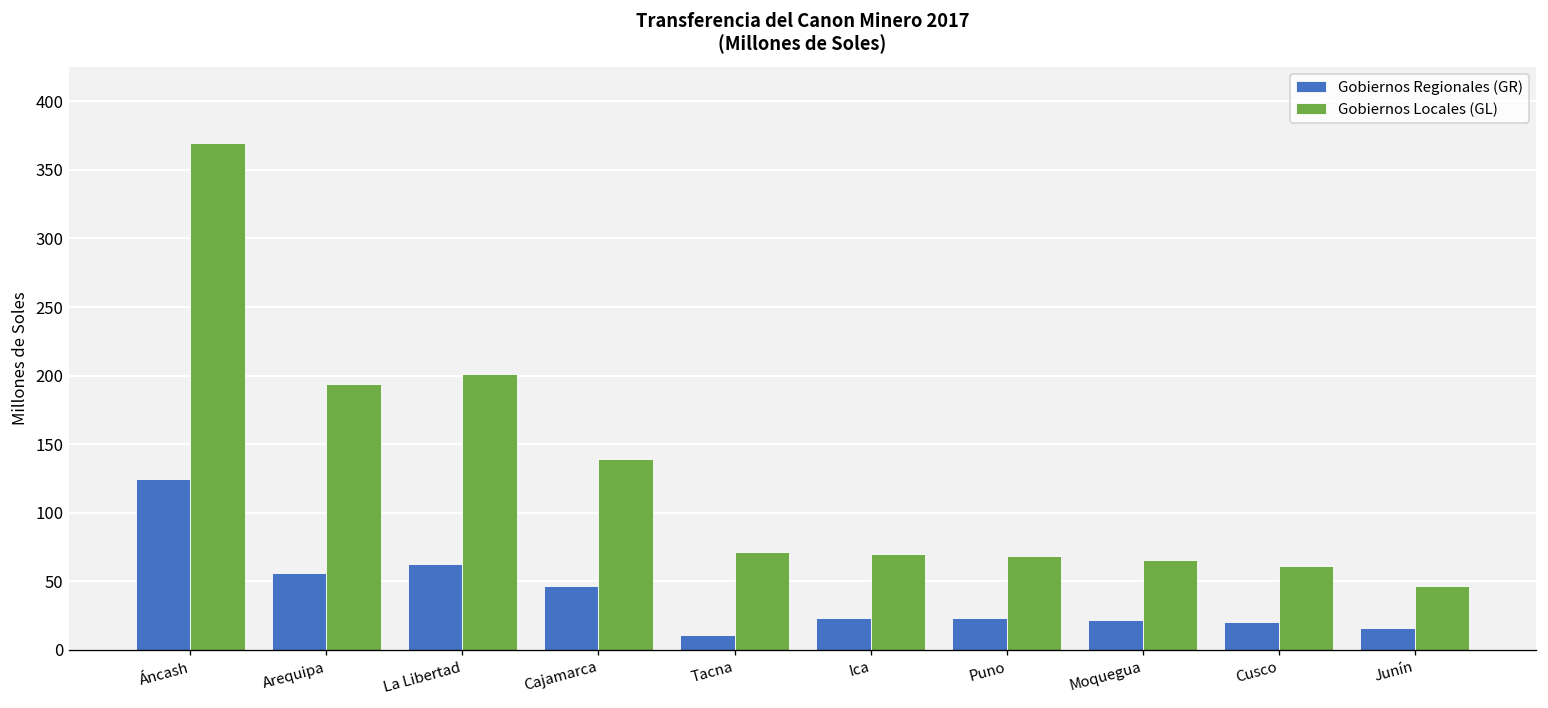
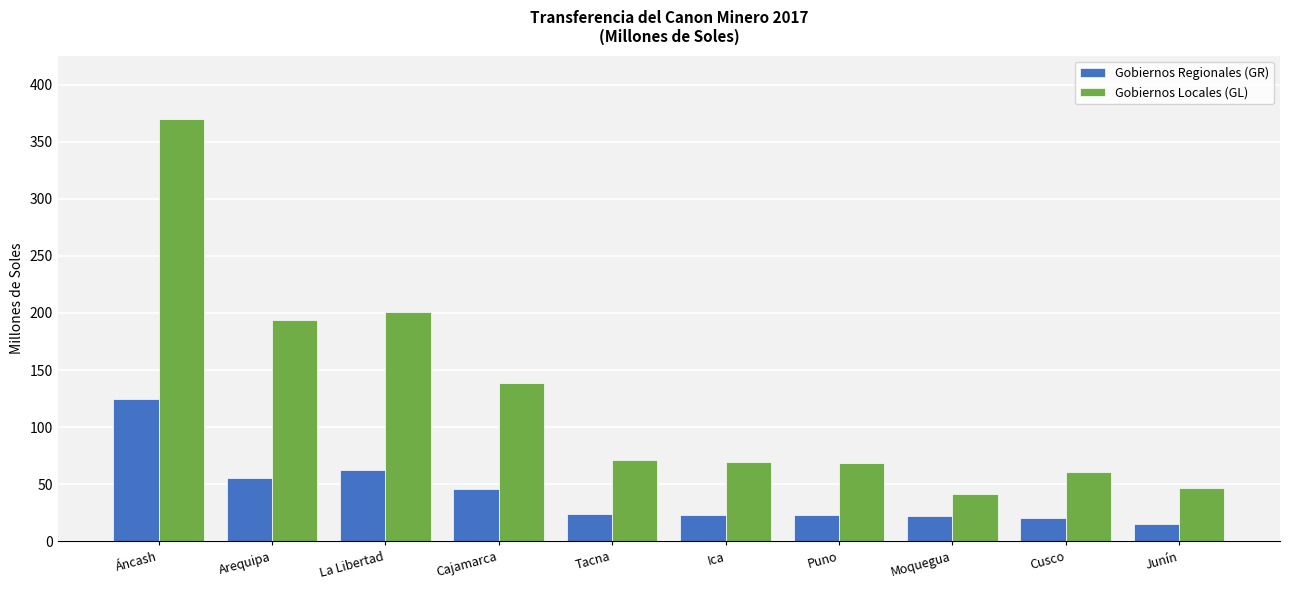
Gobiernos Regionales (GR), Tacna: 11 -> 24
Gobiernos Locales (GL), Moquegua: 66 -> 42
